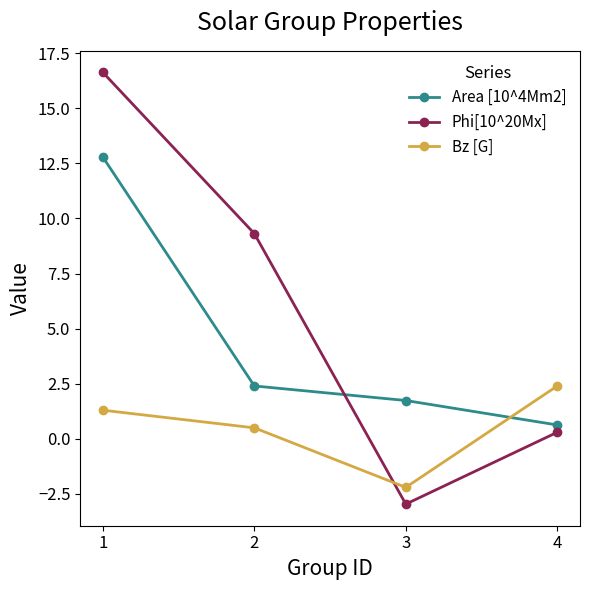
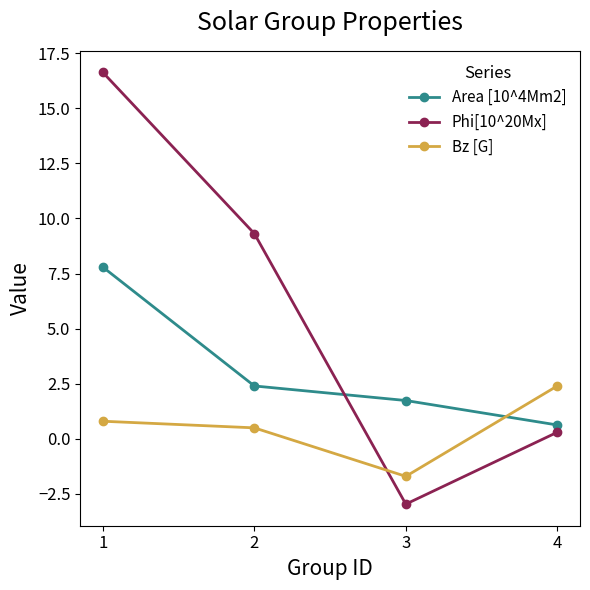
Area [10^4Mm2], 1: 12.8 -> 7.8
Bz [G], 1: 1.3 -> 0.8
Bz [G], 3: -2.2 -> -1.7
